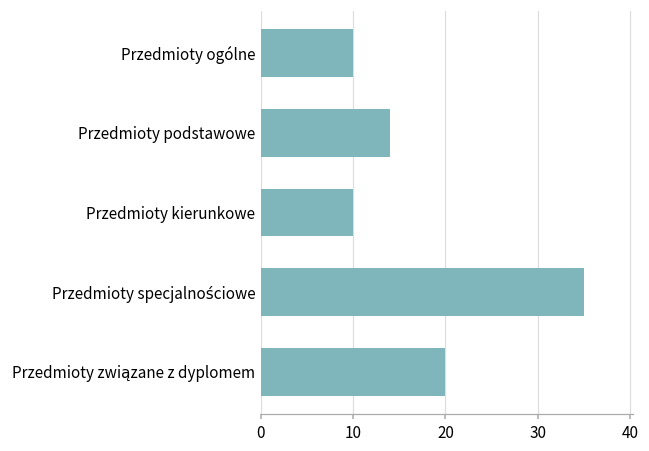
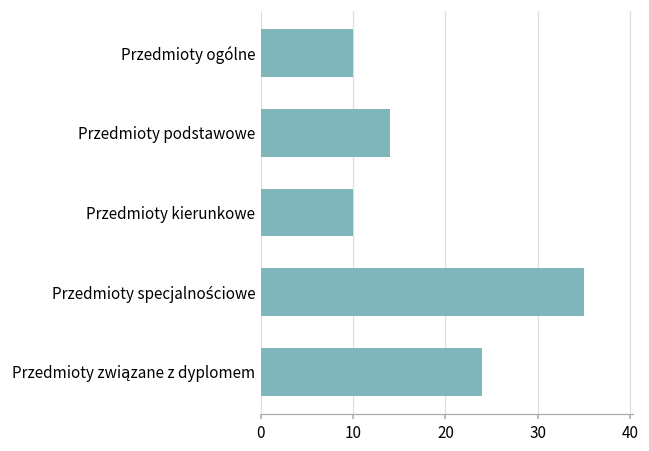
Przedmioty związane z dyplomem: 20 -> 24
